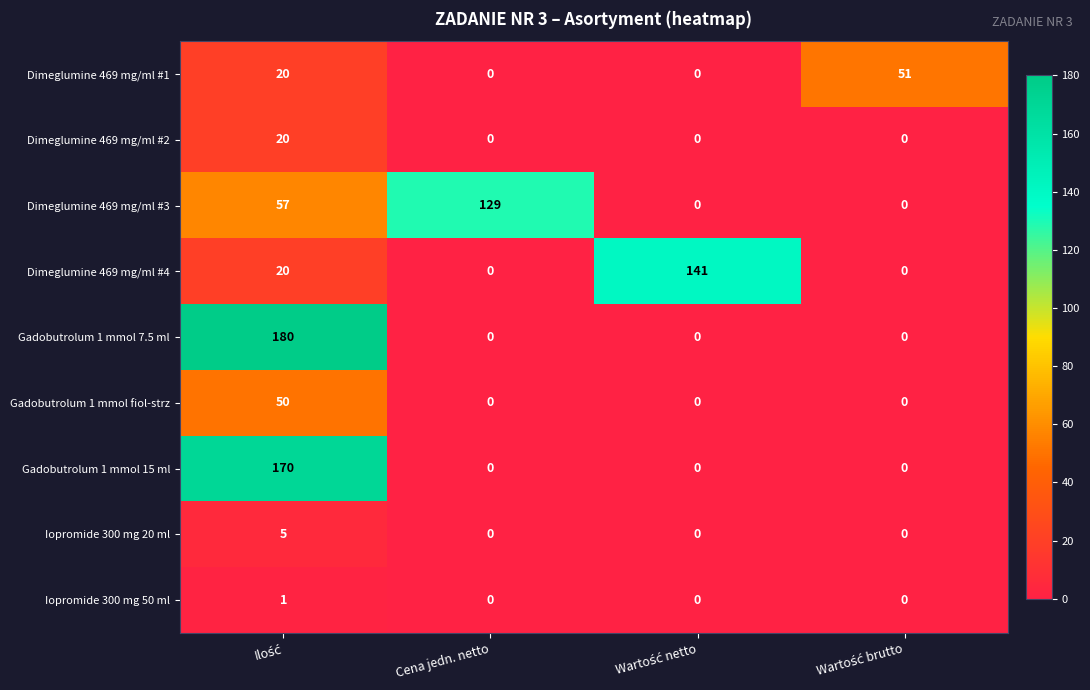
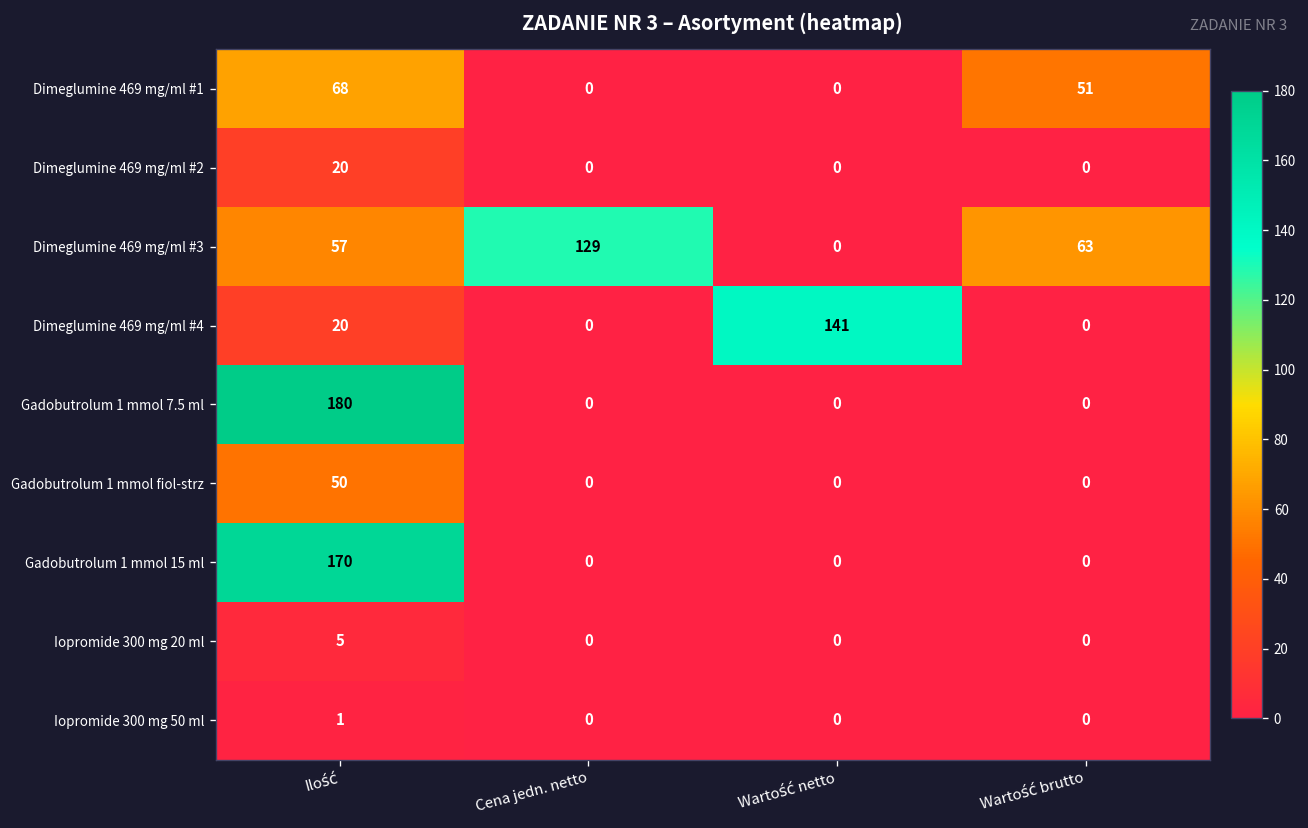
Dimeglumine 469 mg/ml #1, Ilość: 20 -> 68
Dimeglumine 469 mg/ml #3, Wartość brutto: 0 -> 63
